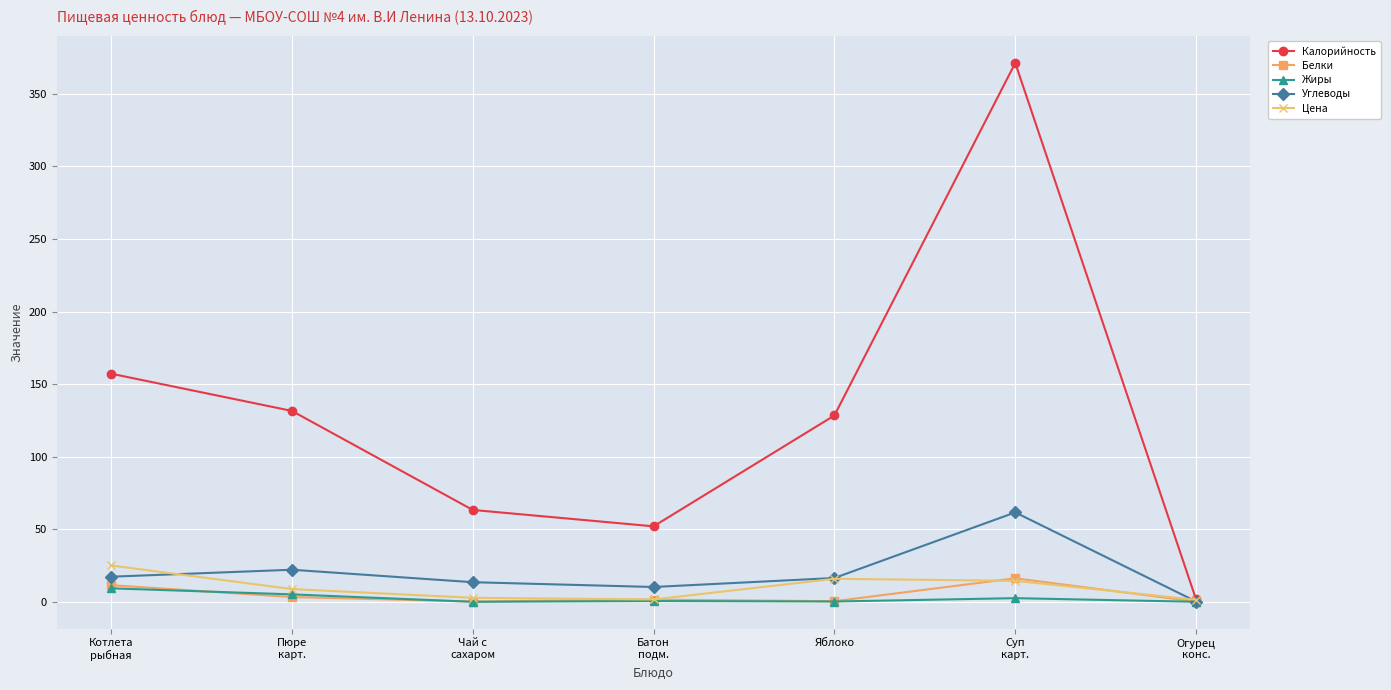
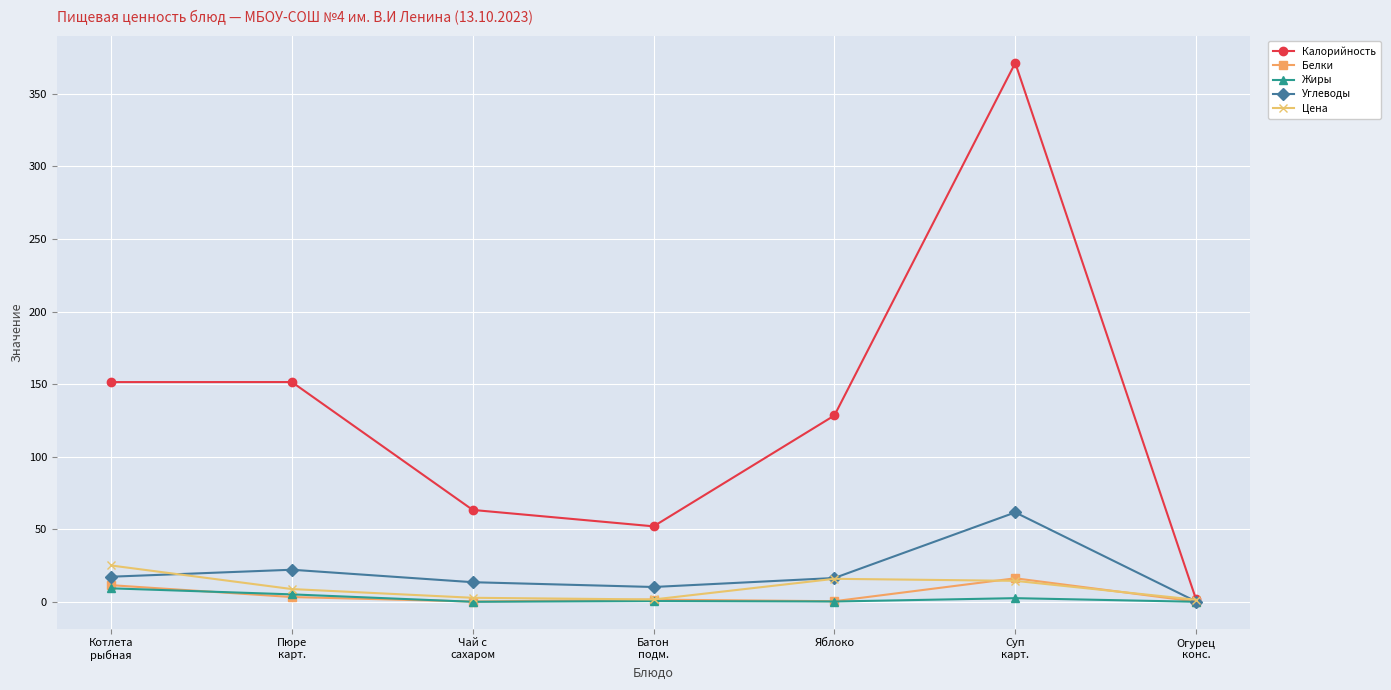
Калорийность, Котлета рыбная: 157 -> 151
Калорийность, Пюре карт.: 132 -> 151
